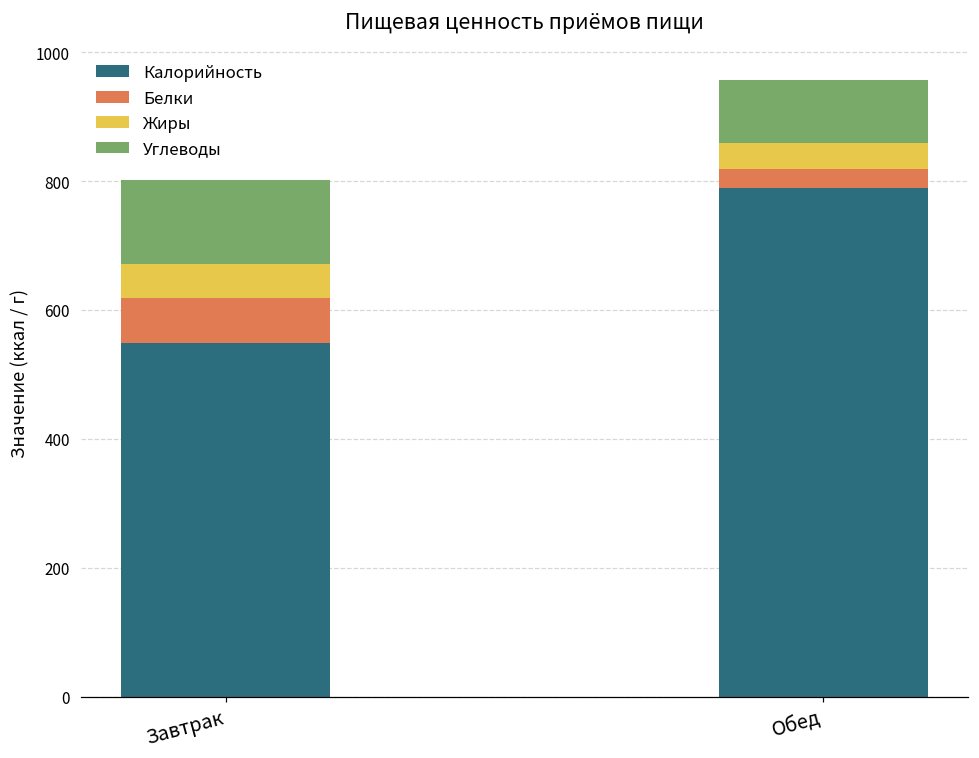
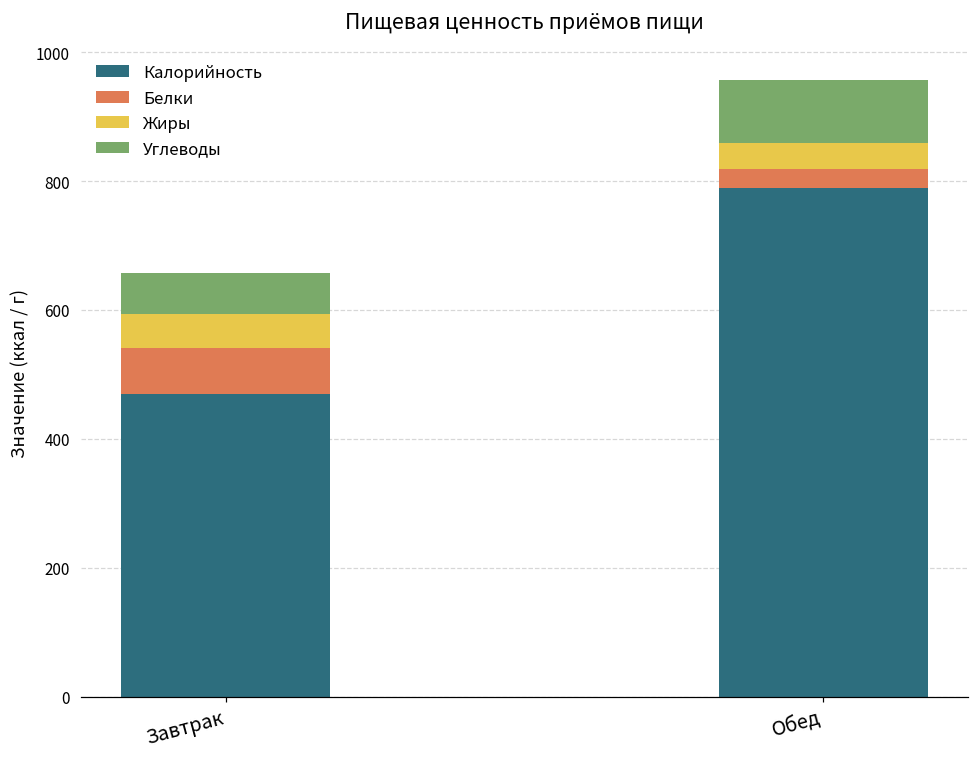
Калорийность, Завтрак: 550 -> 470
Углеводы, Завтрак: 130 -> 60
